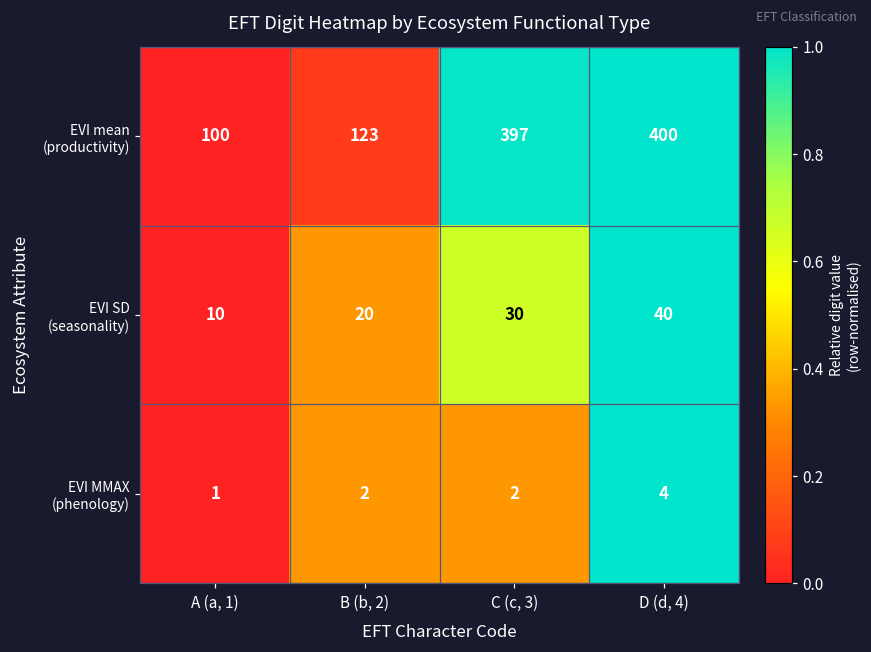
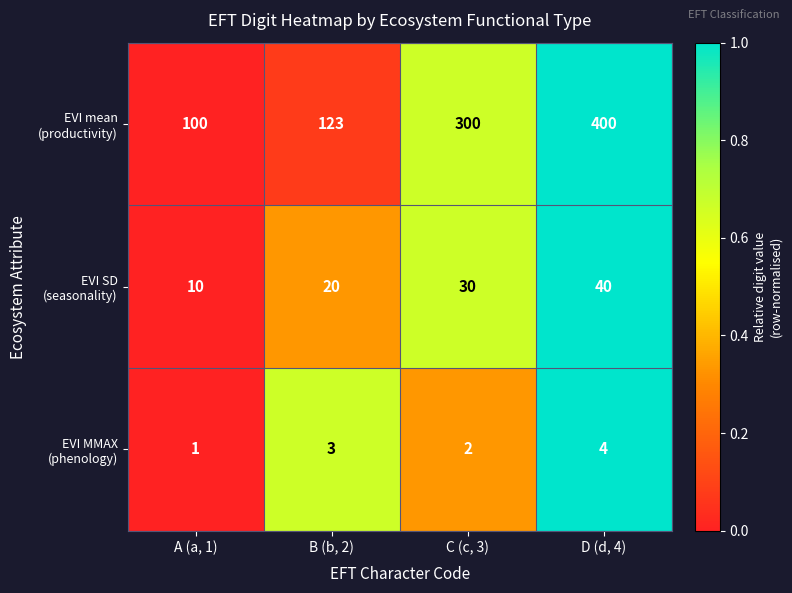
EVI mean (productivity), C (c, 3): 397 -> 300
EVI MMAX (phenology), B (b, 2): 2 -> 3
